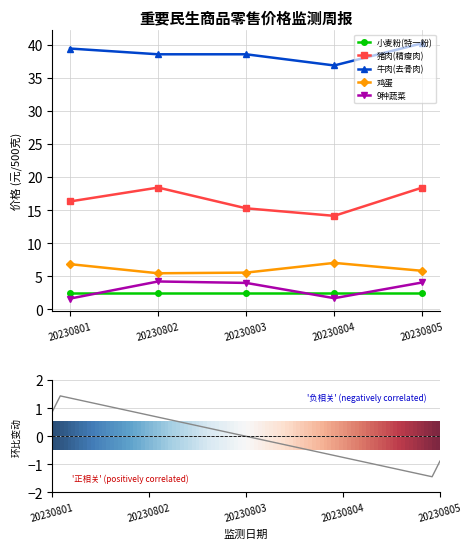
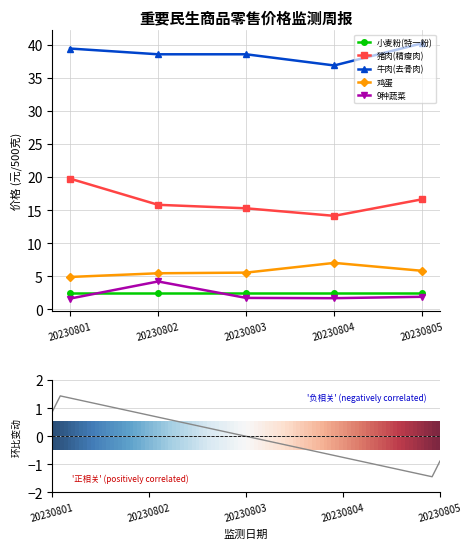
重要民生商品零售价格监测周报, 猪肉(精瘦肉), 20230801: 16 -> 20
重要民生商品零售价格监测周报, 鸡蛋, 20230801: 7 -> 5
重要民生商品零售价格监测周报, 猪肉(精瘦肉), 20230802: 18 -> 16
重要民生商品零售价格监测周报, 9种蔬菜, 20230803: 4 -> 2
重要民生商品零售价格监测周报, 猪肉(精瘦肉), 20230805: 18 -> 17
重要民生商品零售价格监测周报, 9种蔬菜, 20230805: 4 -> 2
